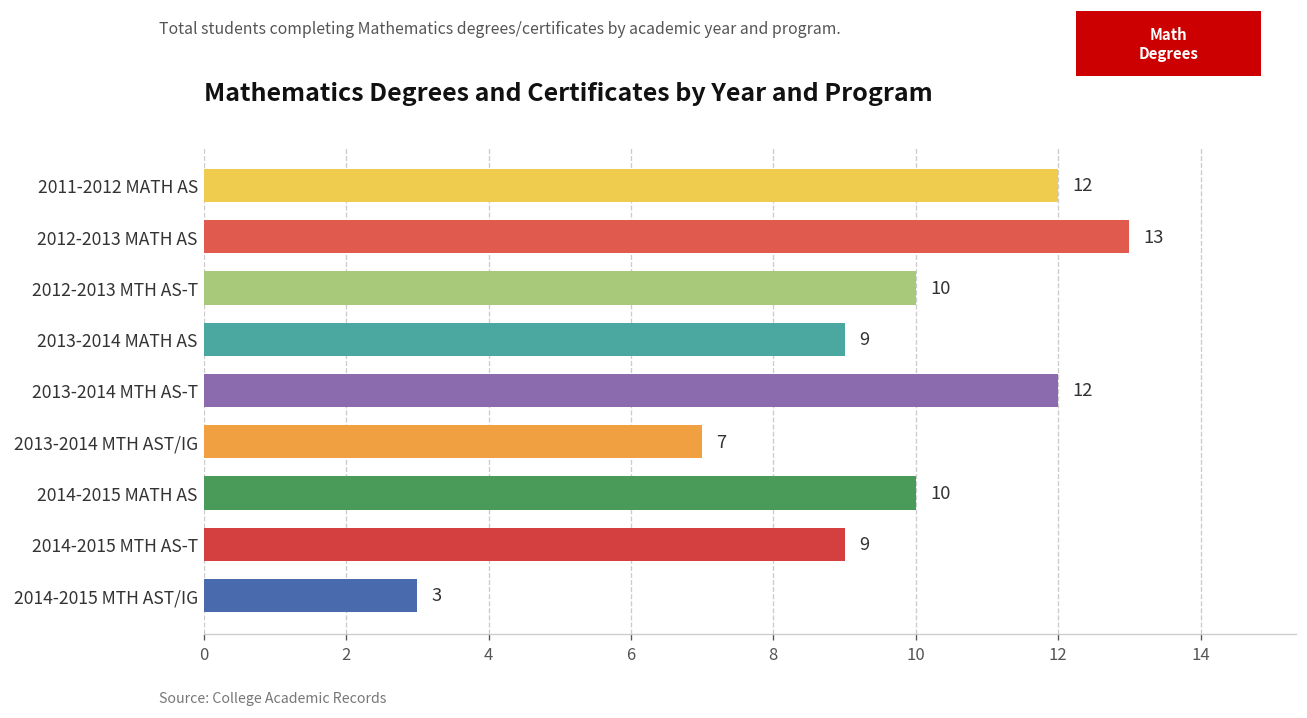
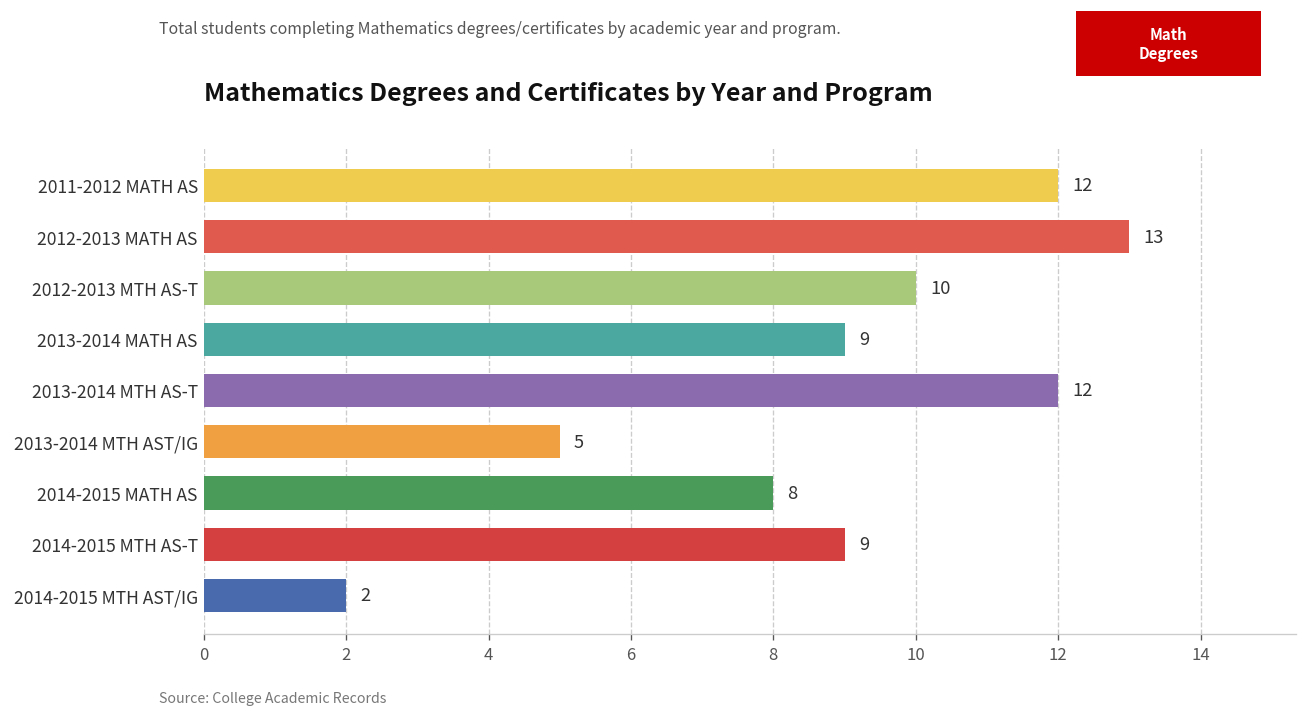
2013-2014 MTH AST/IG: 7 -> 5
2014-2015 MATH AS: 10 -> 8
2014-2015 MTH AST/IG: 3 -> 2
